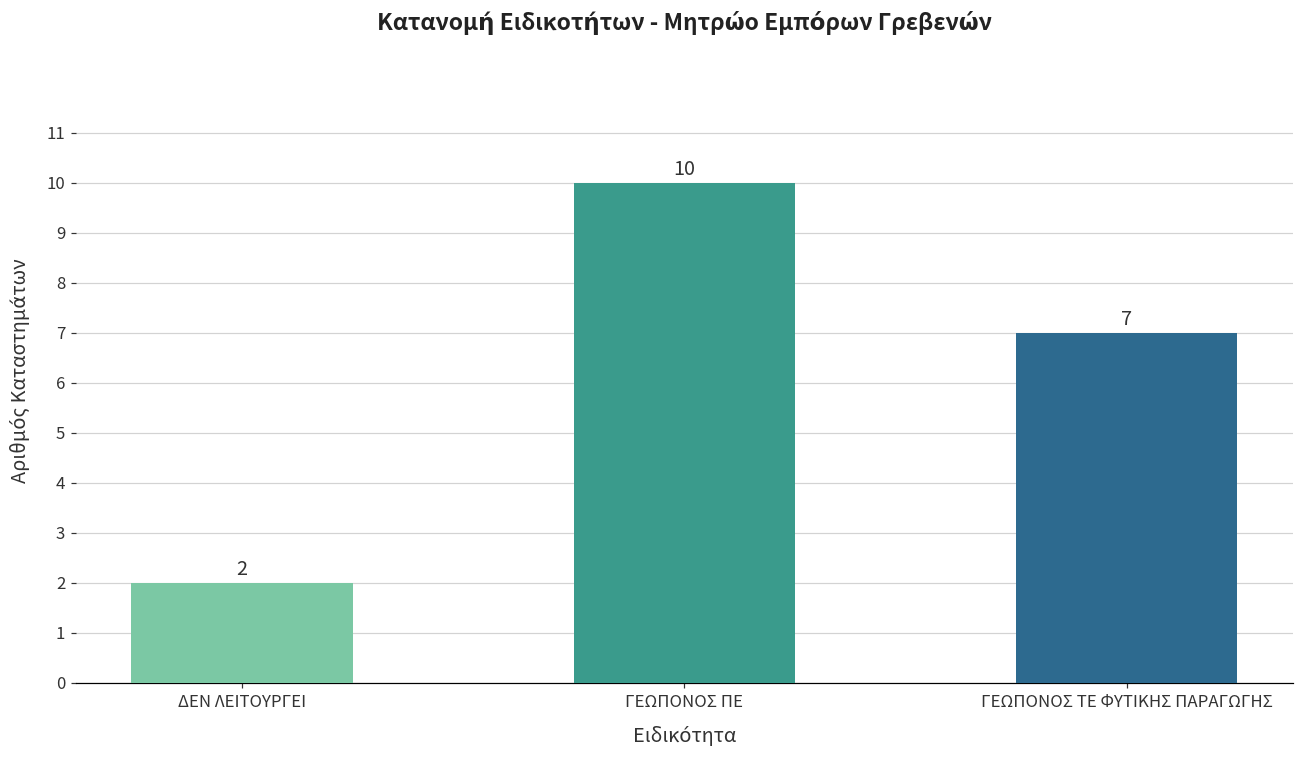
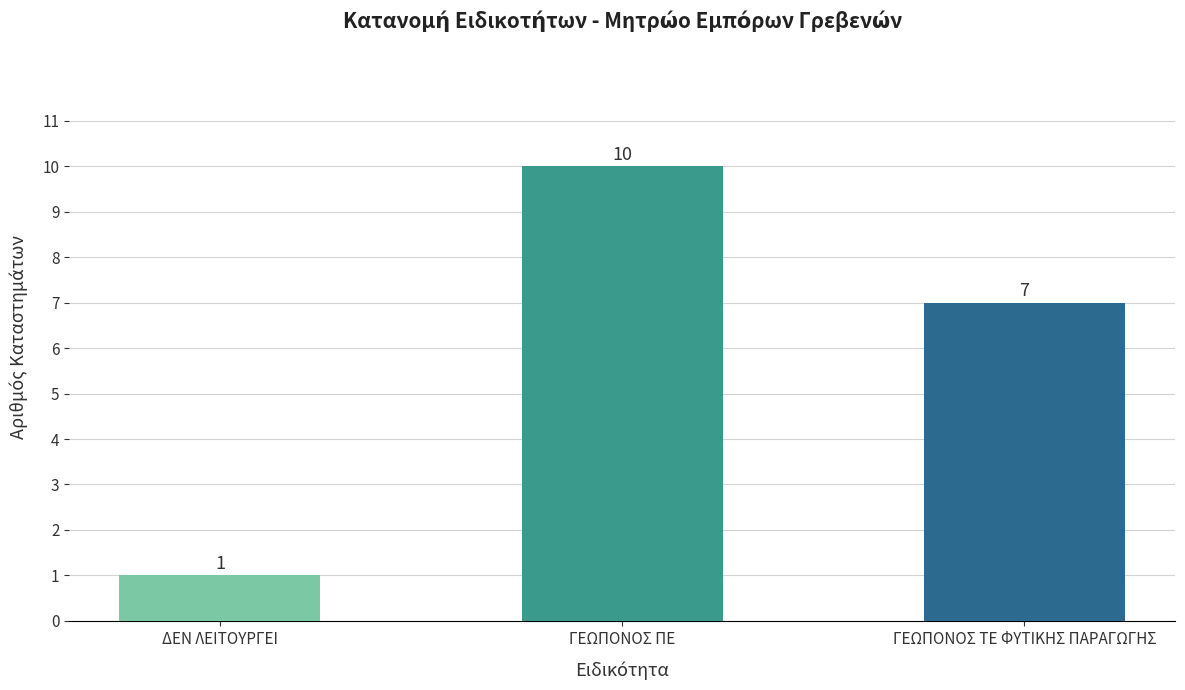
ΔΕΝ ΛΕΙΤΟΥΡΓΕΙ: 2 -> 1
